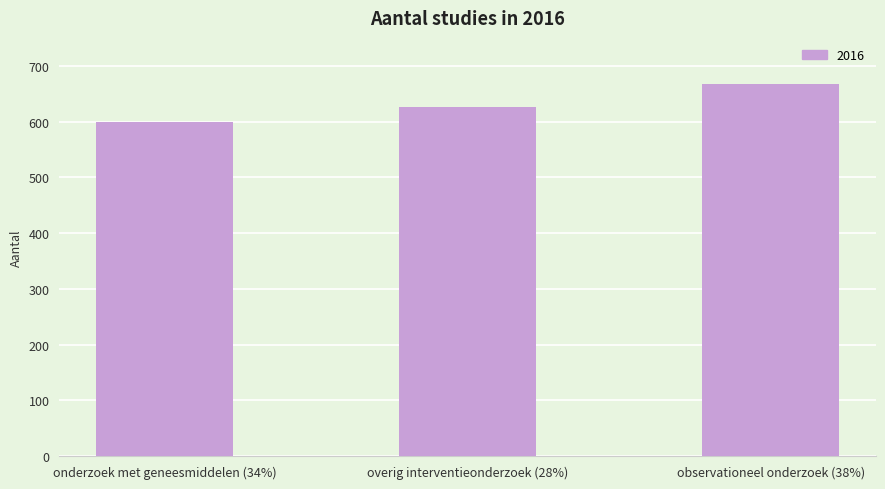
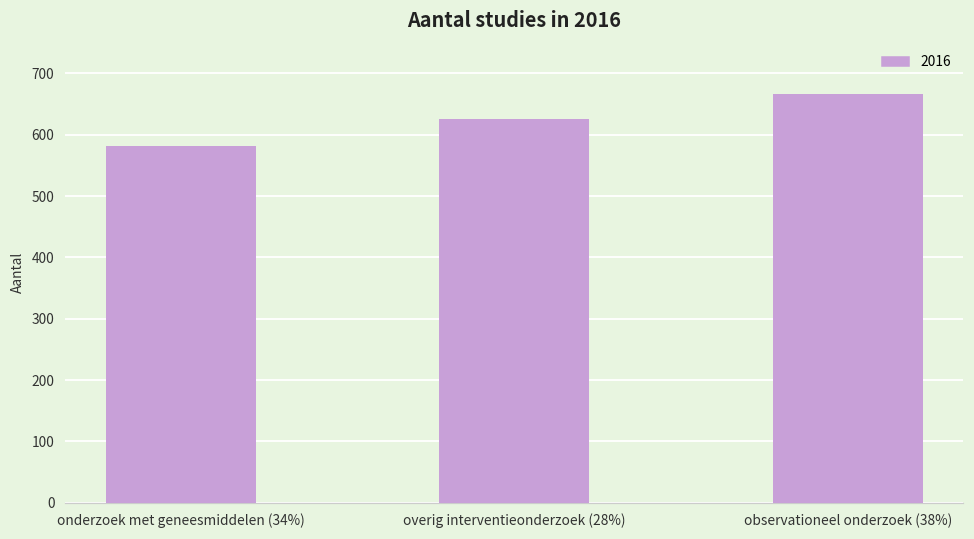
onderzoek met geneesmiddelen (34%): 600 -> 580
